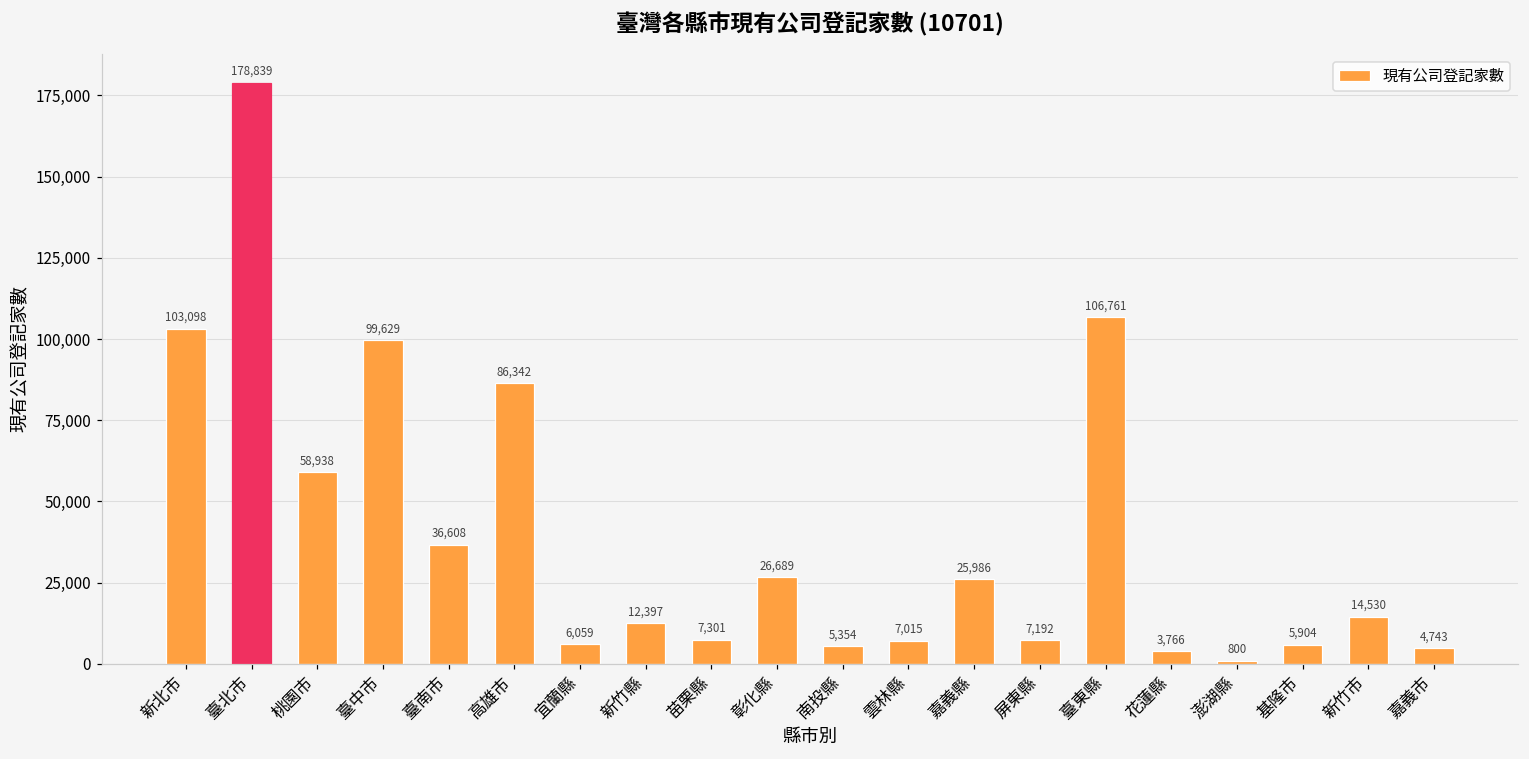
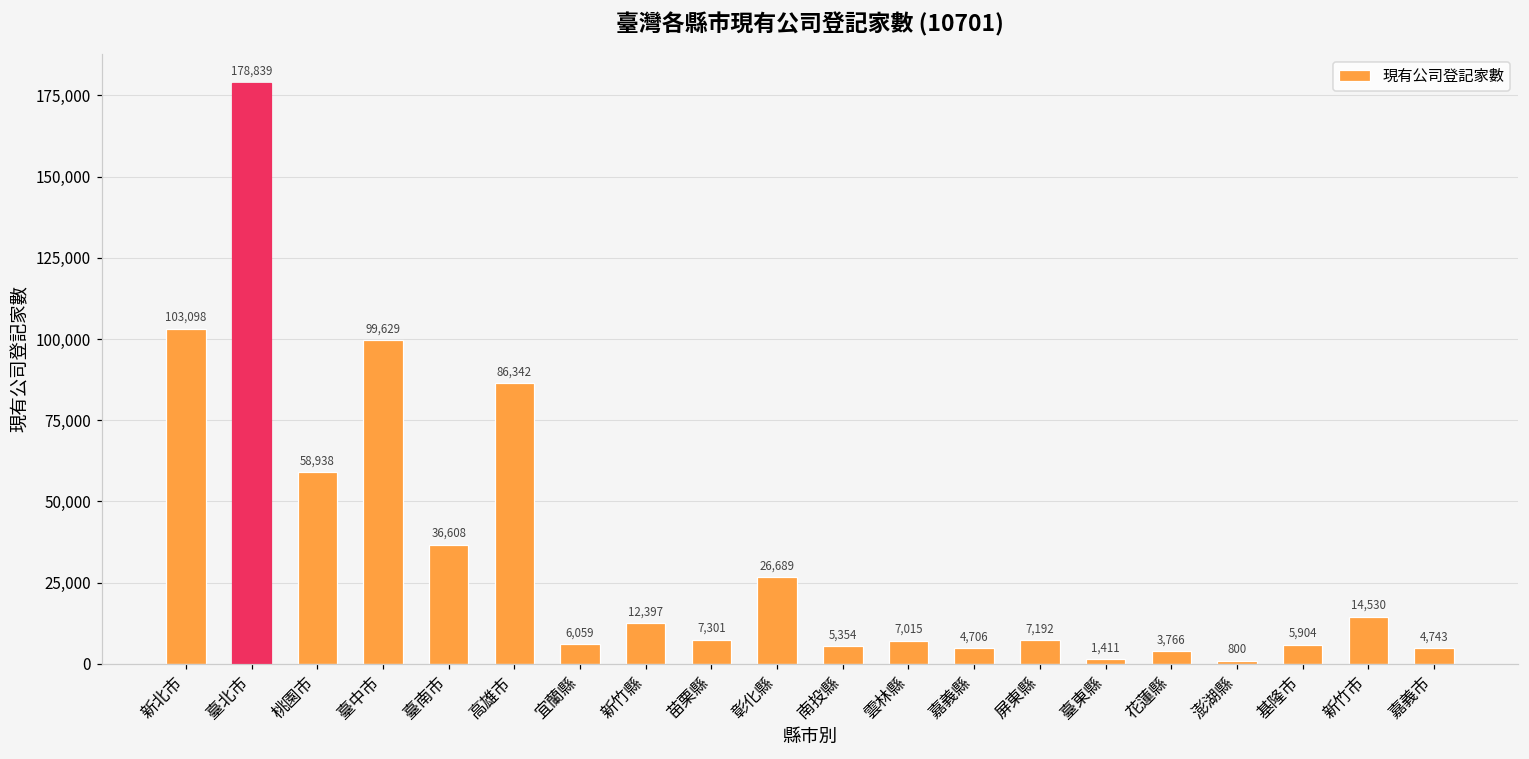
嘉義縣: 25,986 -> 4,706
臺東縣: 106,761 -> 1,411
